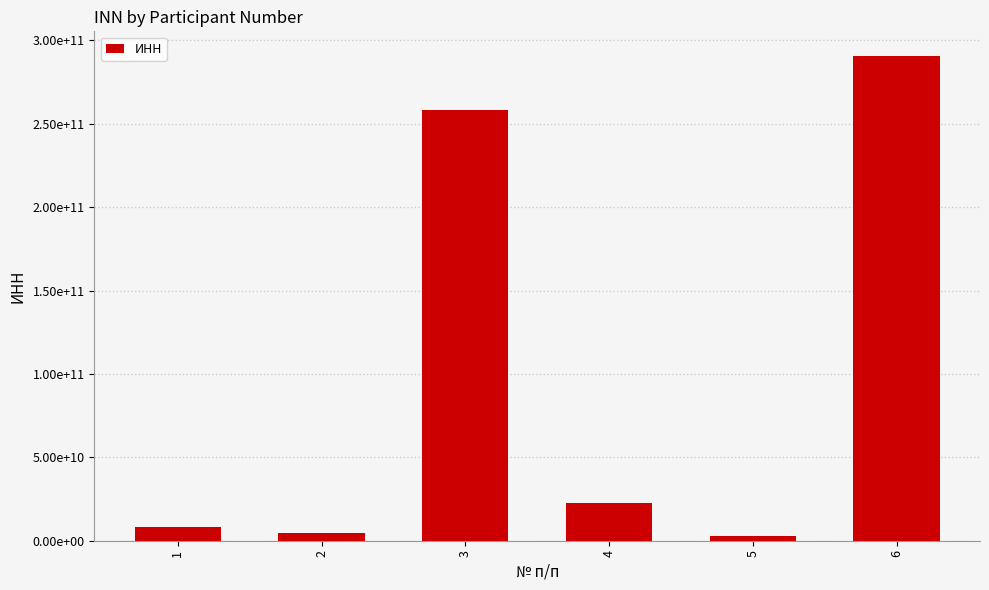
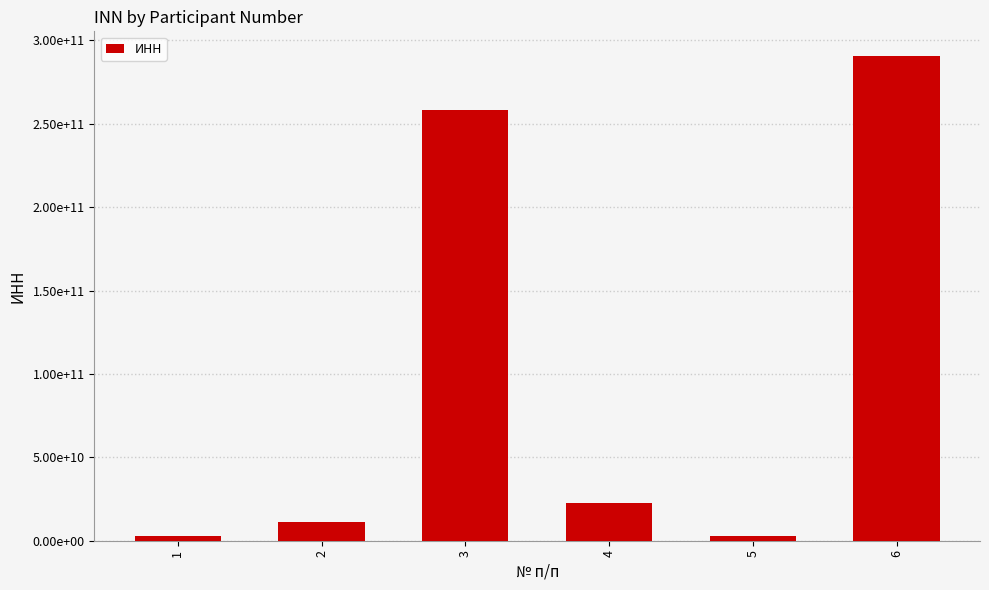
1: 8000000000 -> 3000000000
2: 5000000000 -> 11000000000
